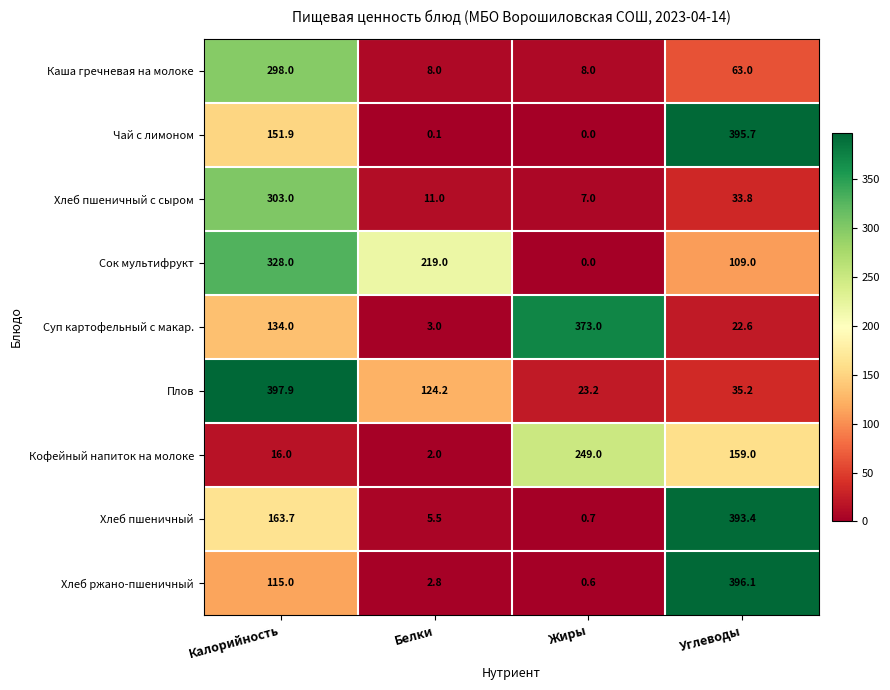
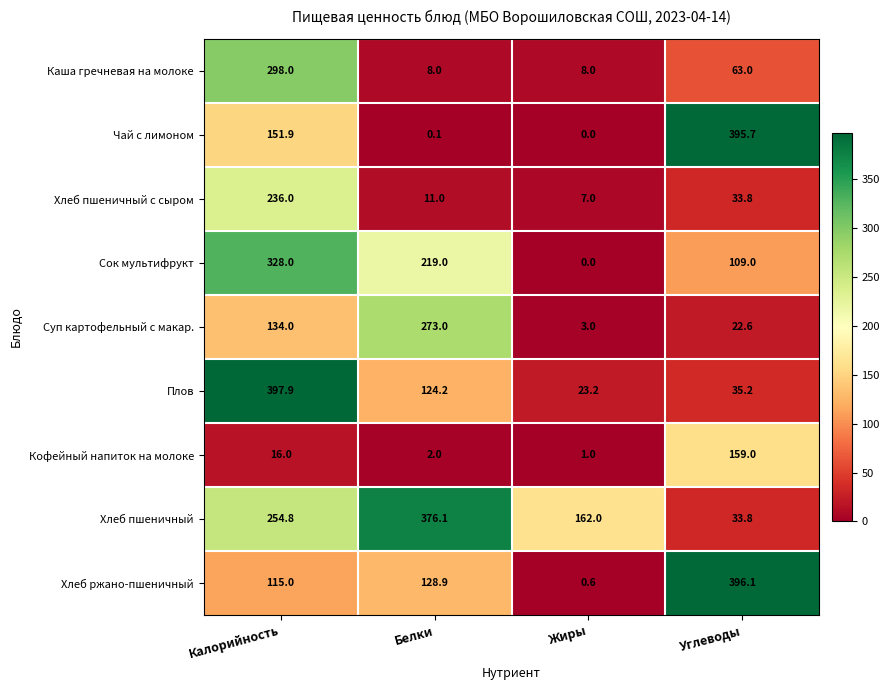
Хлеб пшеничный с сыром, Калорийность: 303.0 -> 236.0
Суп картофельный с макар., Белки: 3.0 -> 273.0
Суп картофельный с макар., Жиры: 373.0 -> 3.0
Кофейный напиток на молоке, Жиры: 249.0 -> 1.0
Хлеб пшеничный, Калорийность: 163.7 -> 254.8
Хлеб пшеничный, Белки: 5.5 -> 376.1
Хлеб пшеничный, Жиры: 0.7 -> 162.0
Хлеб пшеничный, Углеводы: 393.4 -> 33.8
Хлеб ржано-пшеничный, Белки: 2.8 -> 128.9
